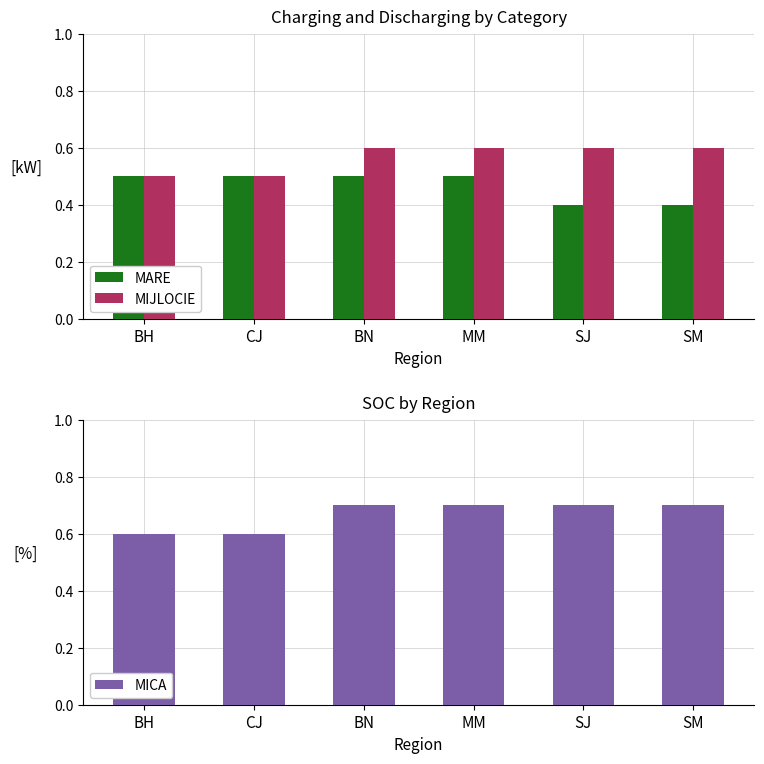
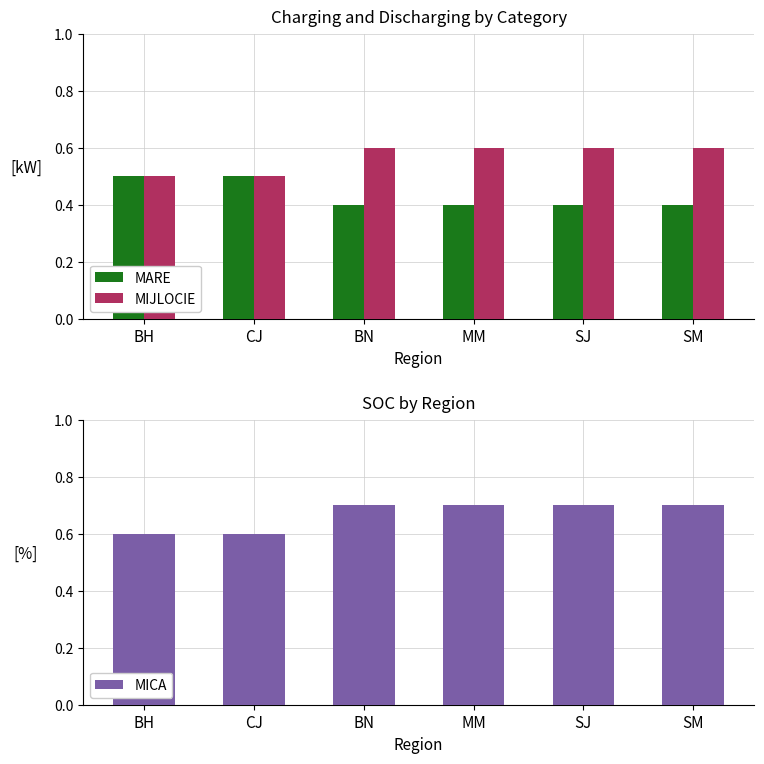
Charging and Discharging by Category, MARE, BN: 0.5 -> 0.4
Charging and Discharging by Category, MARE, MM: 0.5 -> 0.4
